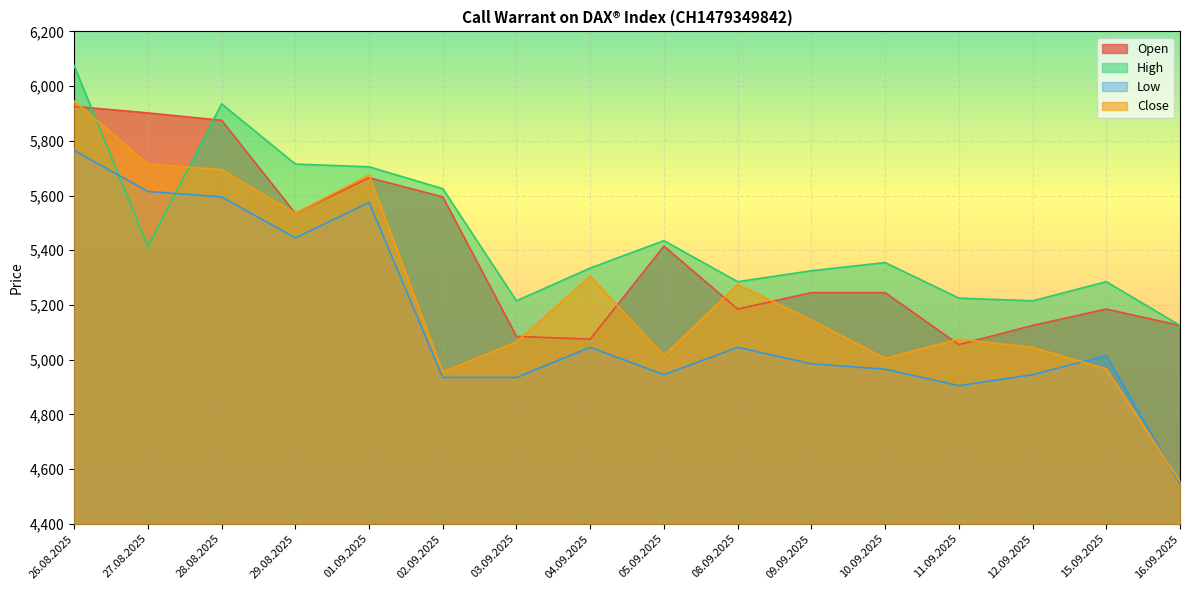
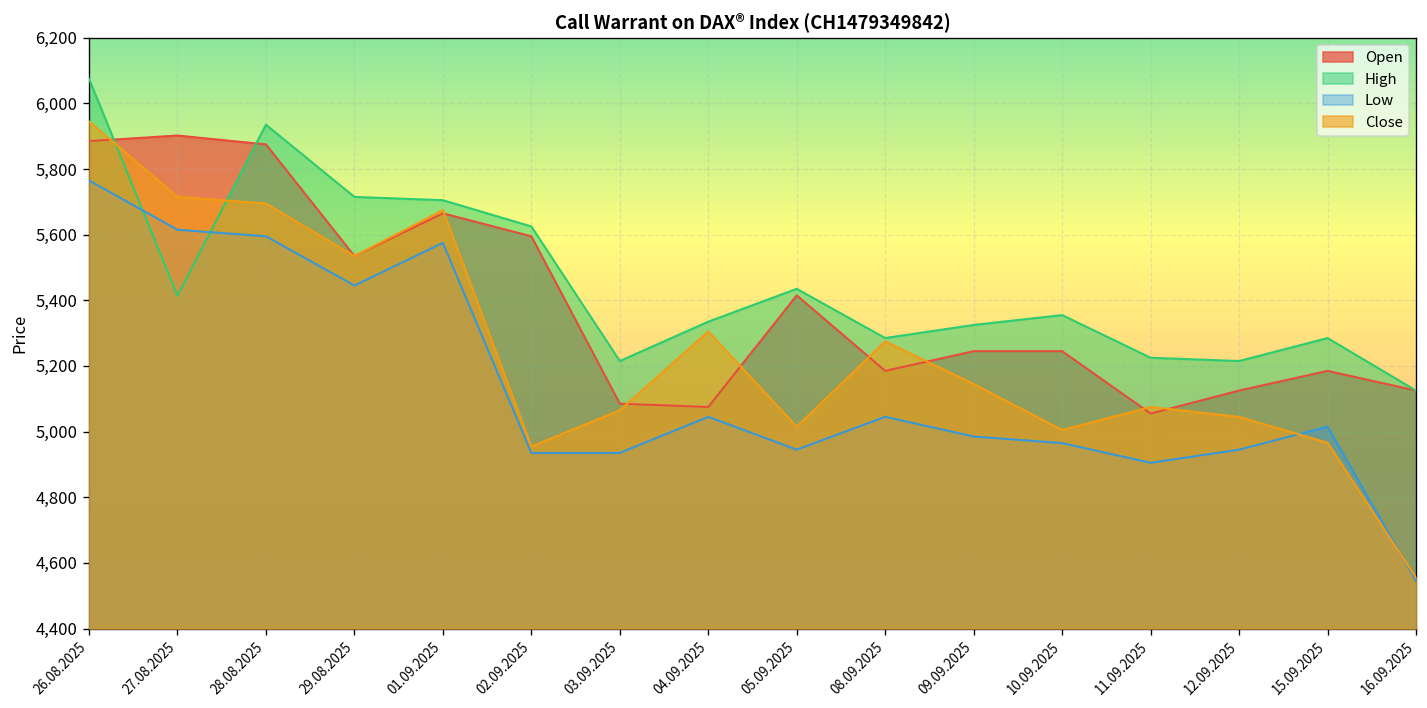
Open, 26.08.2025: 5,930 -> 5,890
